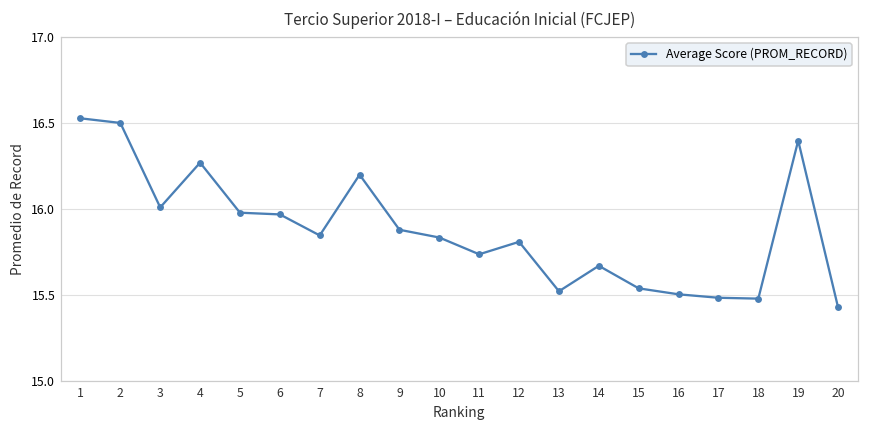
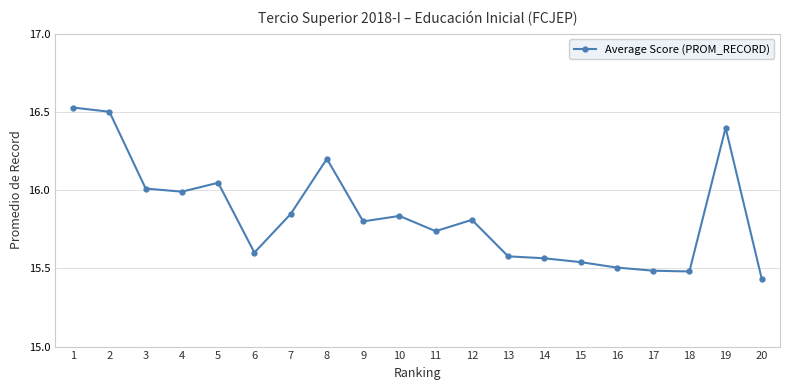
4: 16.27 -> 15.99
5: 15.98 -> 16.05
6: 15.97 -> 15.60
9: 15.88 -> 15.80
13: 15.52 -> 15.58
14: 15.67 -> 15.56
